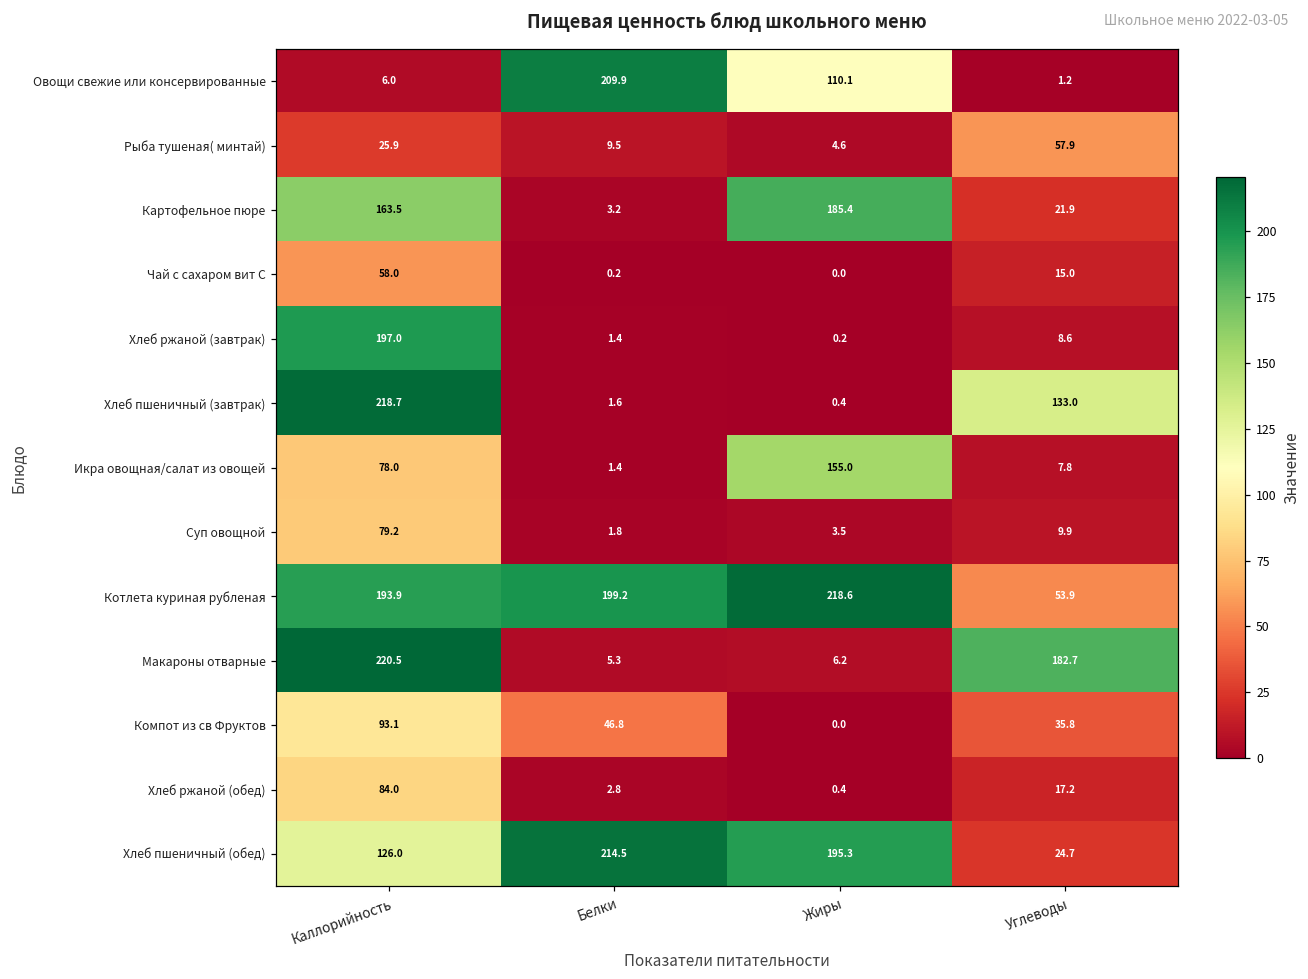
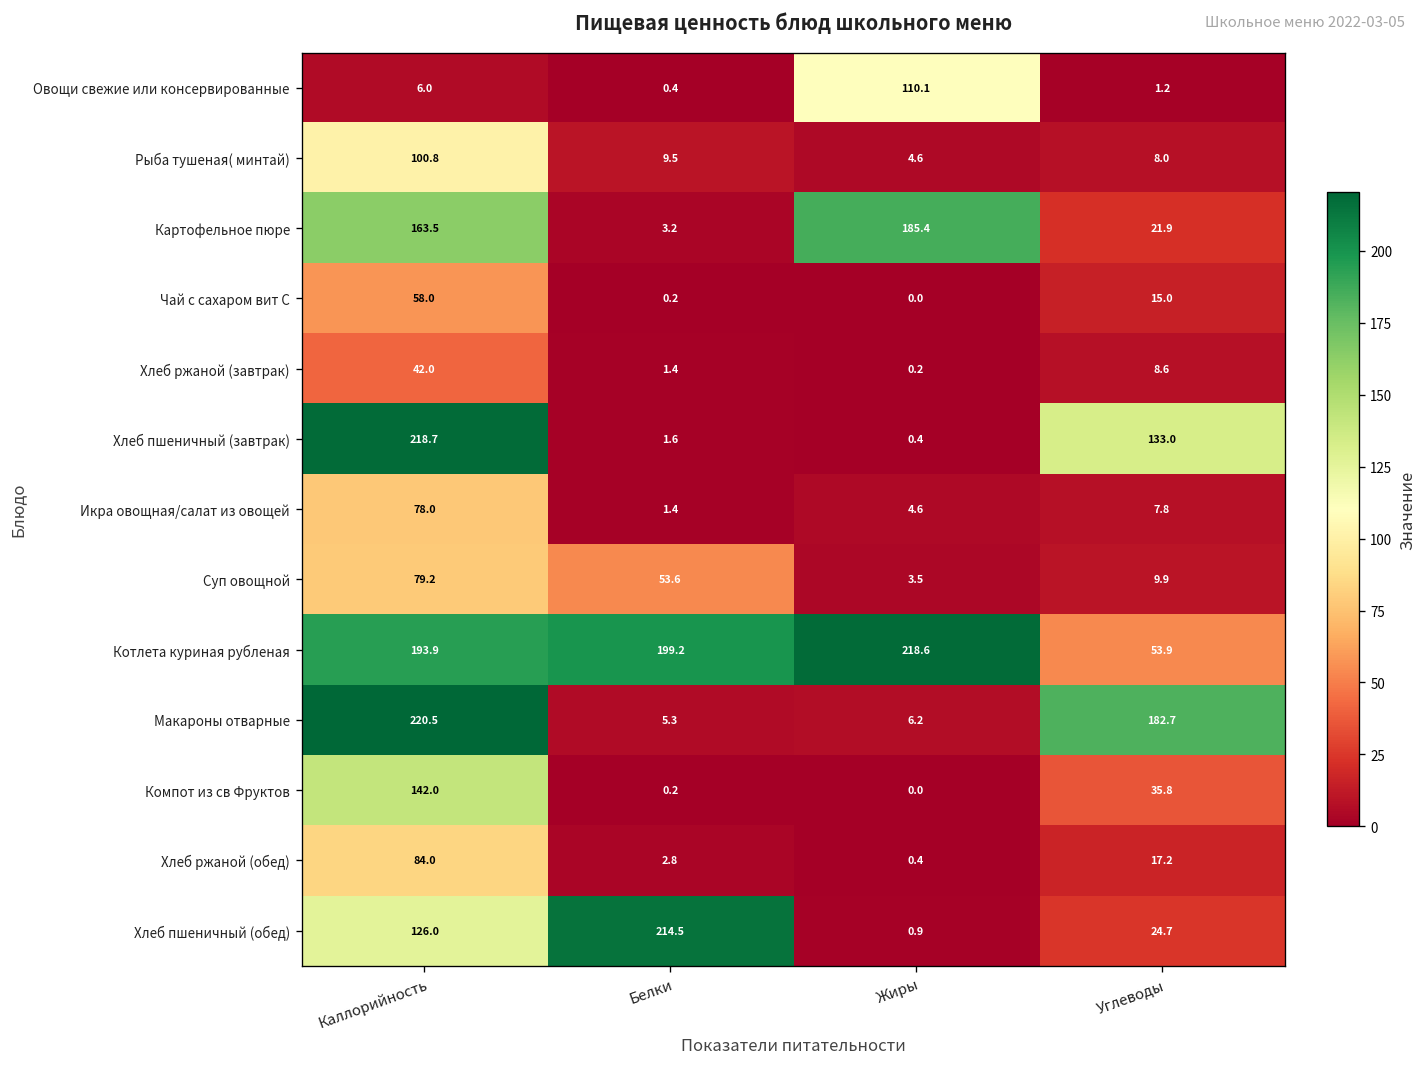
Овощи свежие или консервированные, Белки: 209.9 -> 0.4
Рыба тушеная( минтай), Каллорийность: 25.9 -> 100.8
Рыба тушеная( минтай), Углеводы: 57.9 -> 8.0
Хлеб ржаной (завтрак), Каллорийность: 197.0 -> 42.0
Икра овощная/салат из овощей, Жиры: 155.0 -> 4.6
Суп овощной, Белки: 1.8 -> 53.6
Компот из св Фруктов, Каллорийность: 93.1 -> 142.0
Компот из св Фруктов, Белки: 46.8 -> 0.2
Хлеб пшеничный (обед), Жиры: 195.3 -> 0.9
